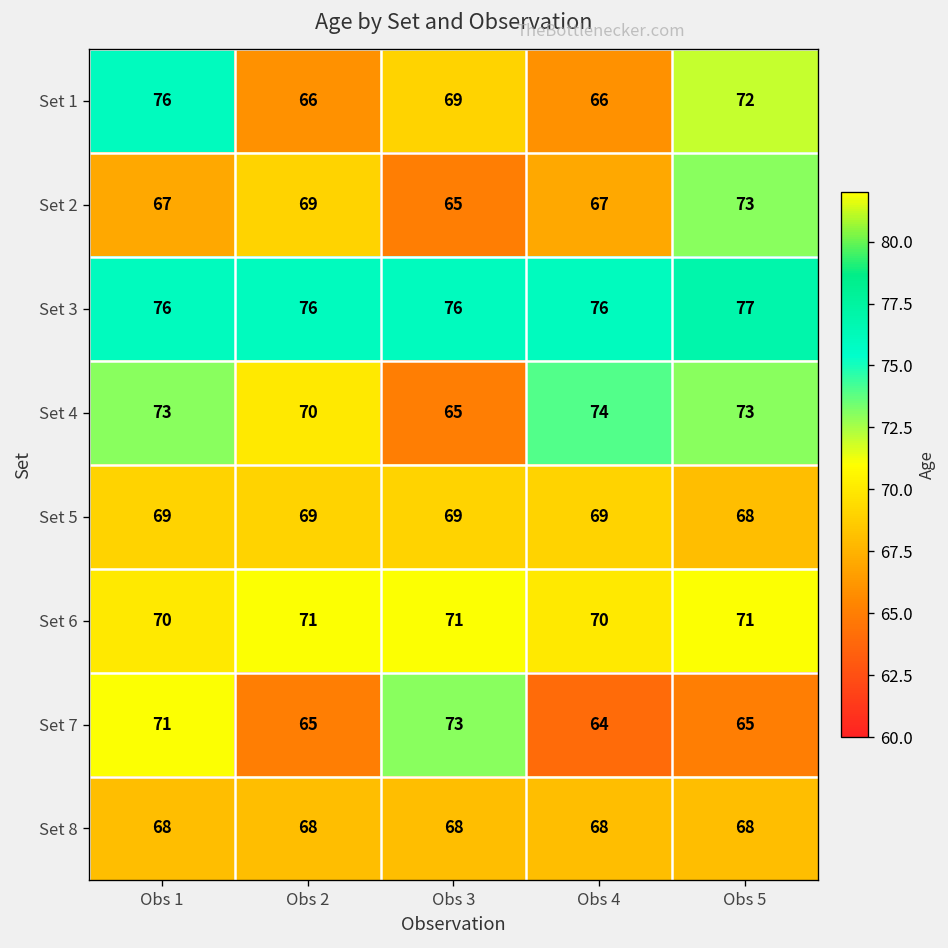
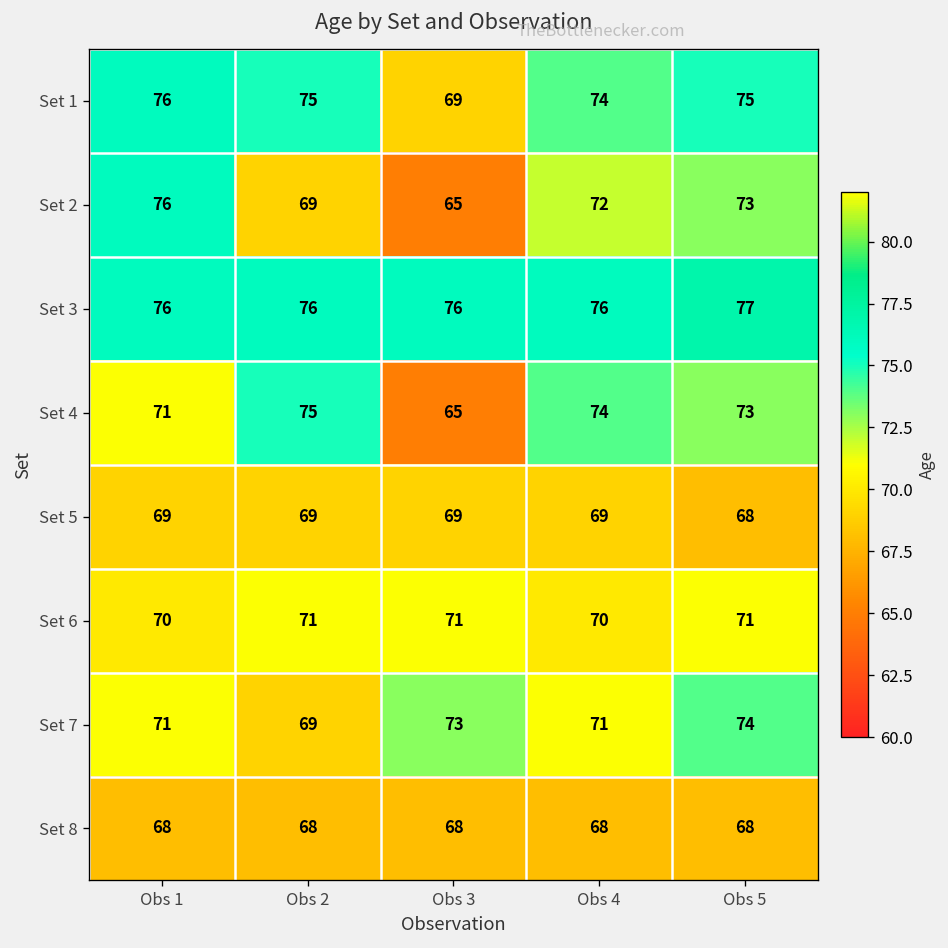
Set 1, Obs 2: 66 -> 75
Set 1, Obs 4: 66 -> 74
Set 1, Obs 5: 72 -> 75
Set 2, Obs 1: 67 -> 76
Set 2, Obs 4: 67 -> 72
Set 4, Obs 1: 73 -> 71
Set 4, Obs 2: 70 -> 75
Set 7, Obs 2: 65 -> 69
Set 7, Obs 4: 64 -> 71
Set 7, Obs 5: 65 -> 74
